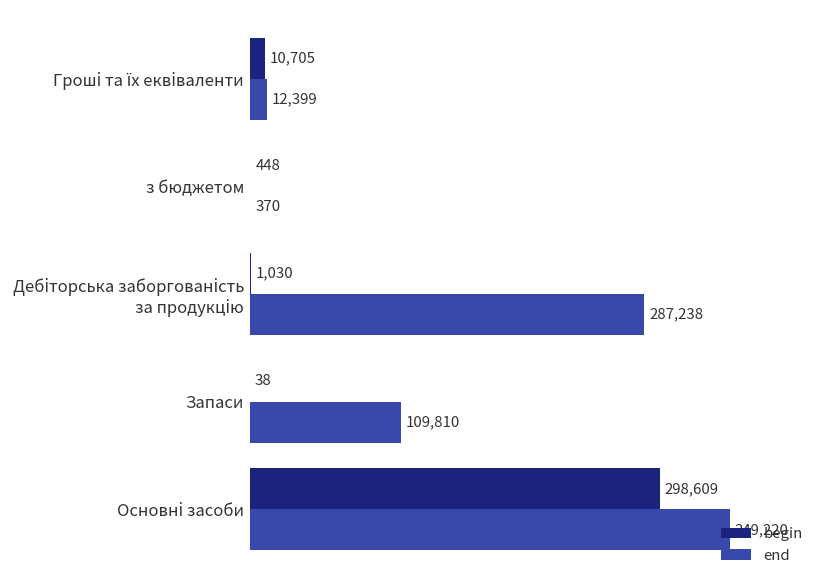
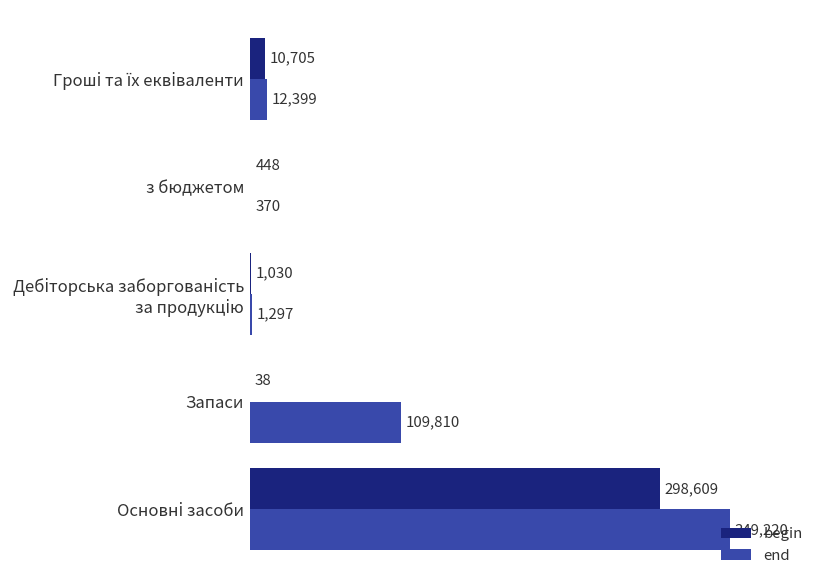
end, Дебіторська заборгованість за продукцію: 287,238 -> 1,297
